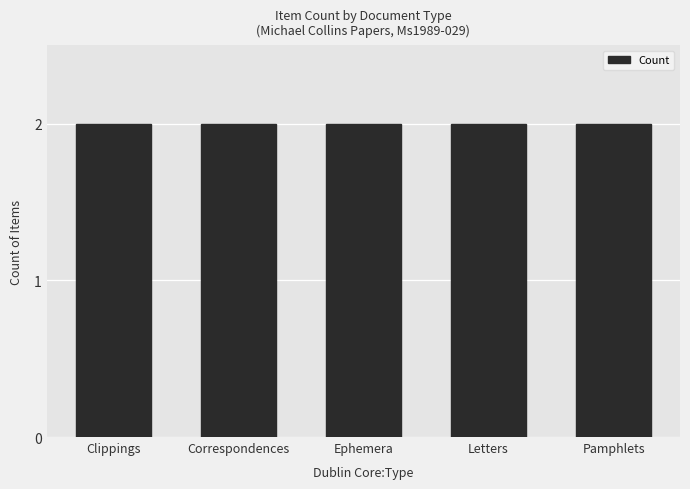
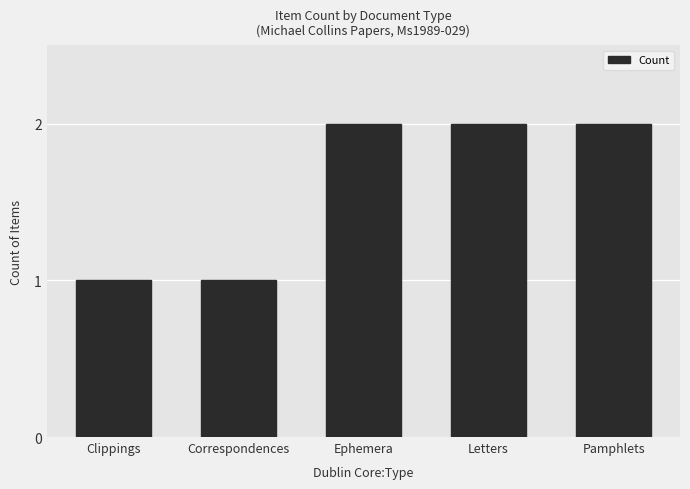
Clippings: 2 -> 1
Correspondences: 2 -> 1
